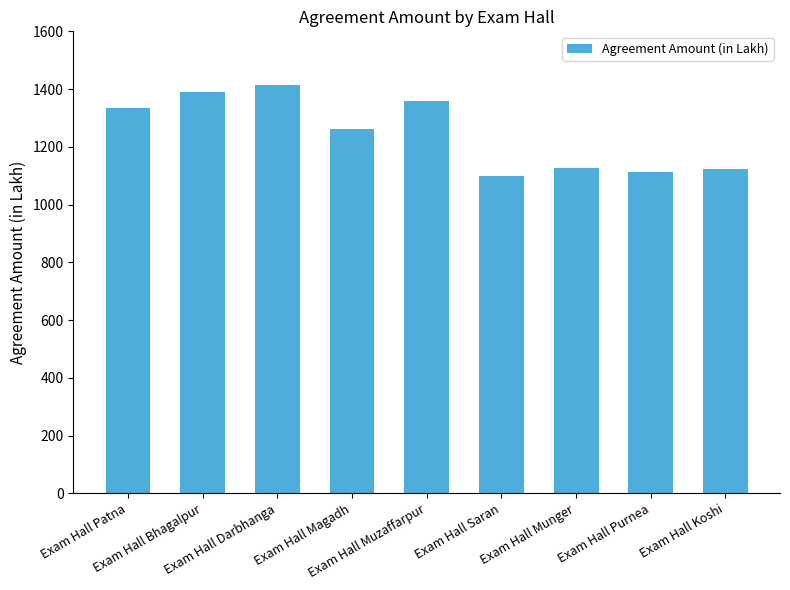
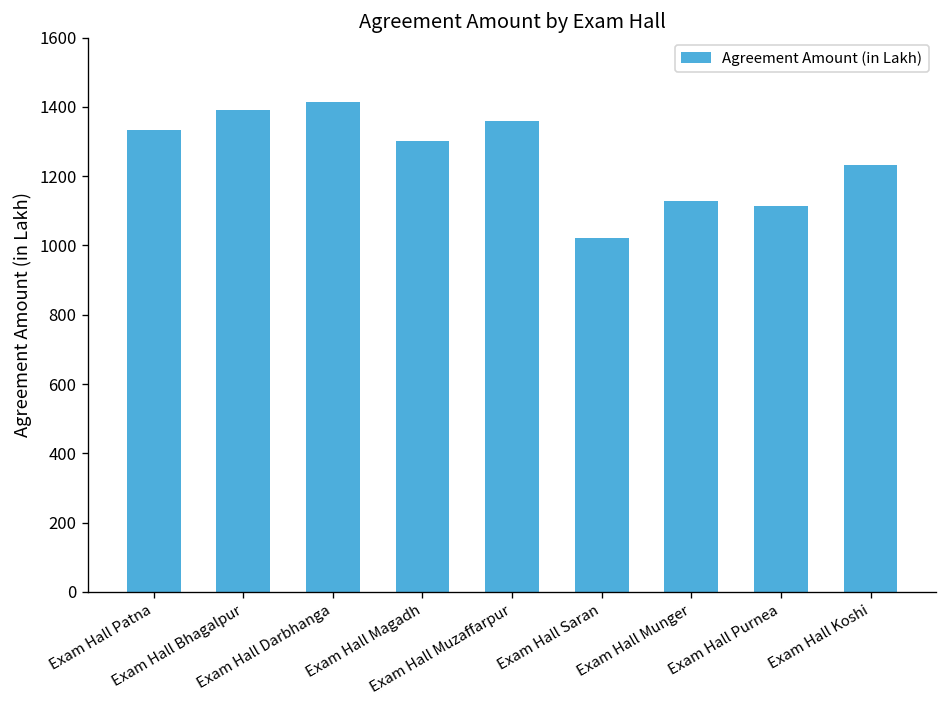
Exam Hall Magadh: 1260 -> 1300
Exam Hall Saran: 1100 -> 1020
Exam Hall Koshi: 1120 -> 1230
